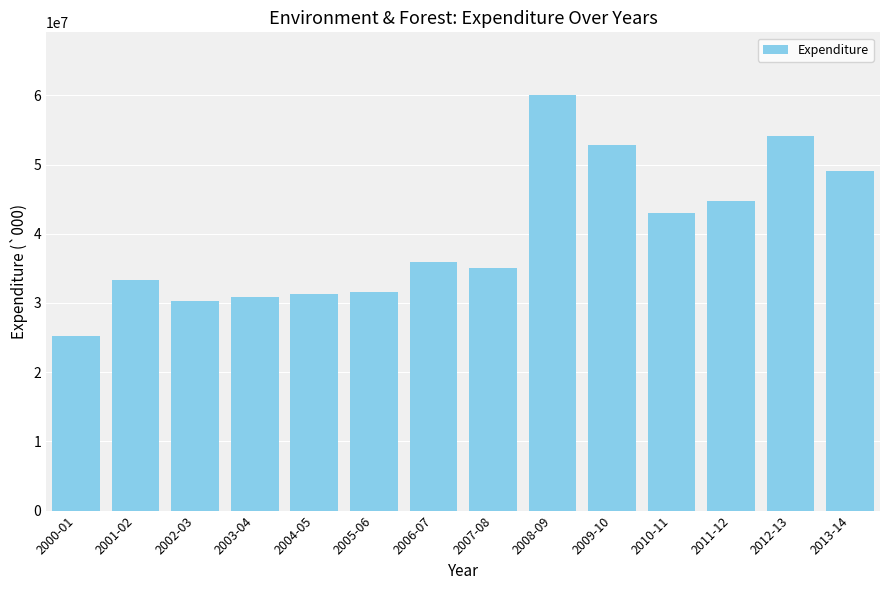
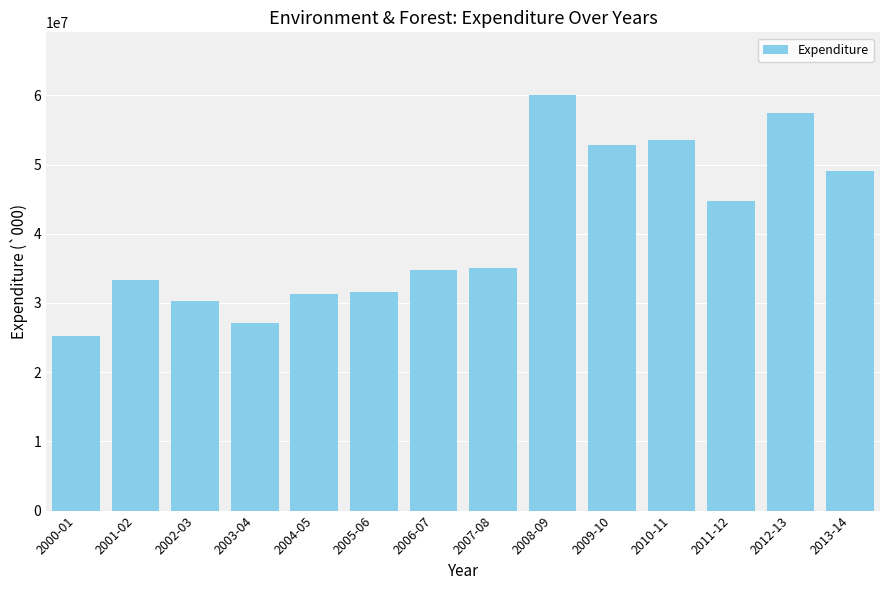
2003-04: 31000000 -> 27000000
2006-07: 36000000 -> 35000000
2010-11: 43000000 -> 53000000
2012-13: 54000000 -> 57000000
